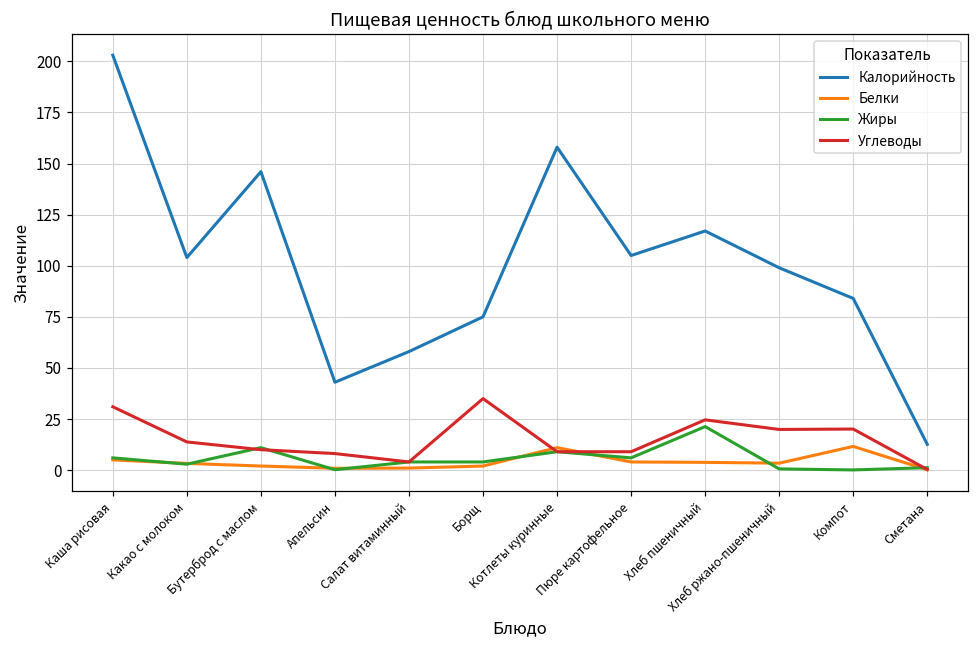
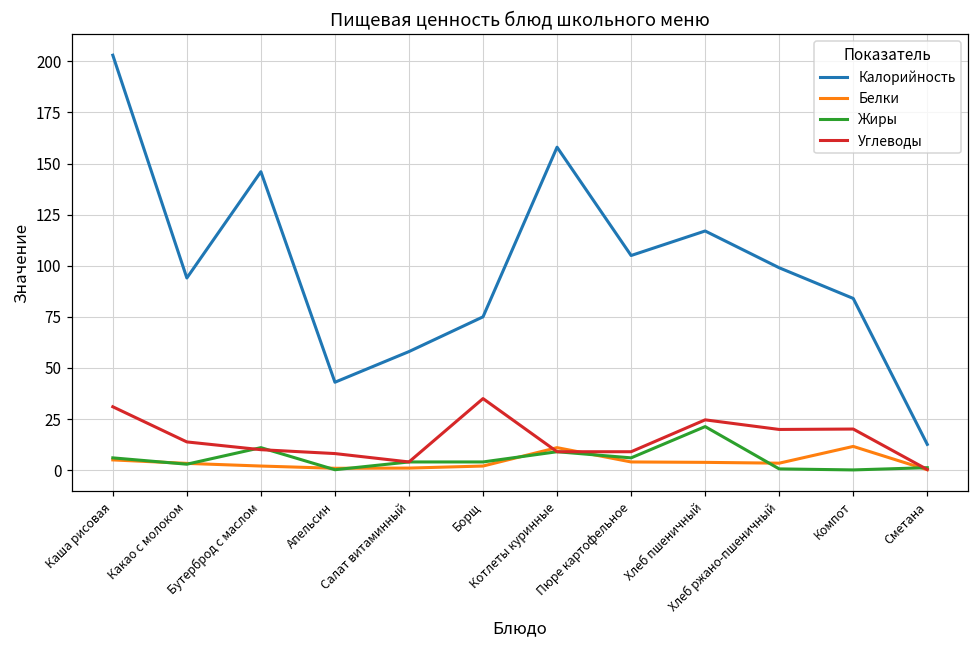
Калорийность, Какао с молоком: 104 -> 94
